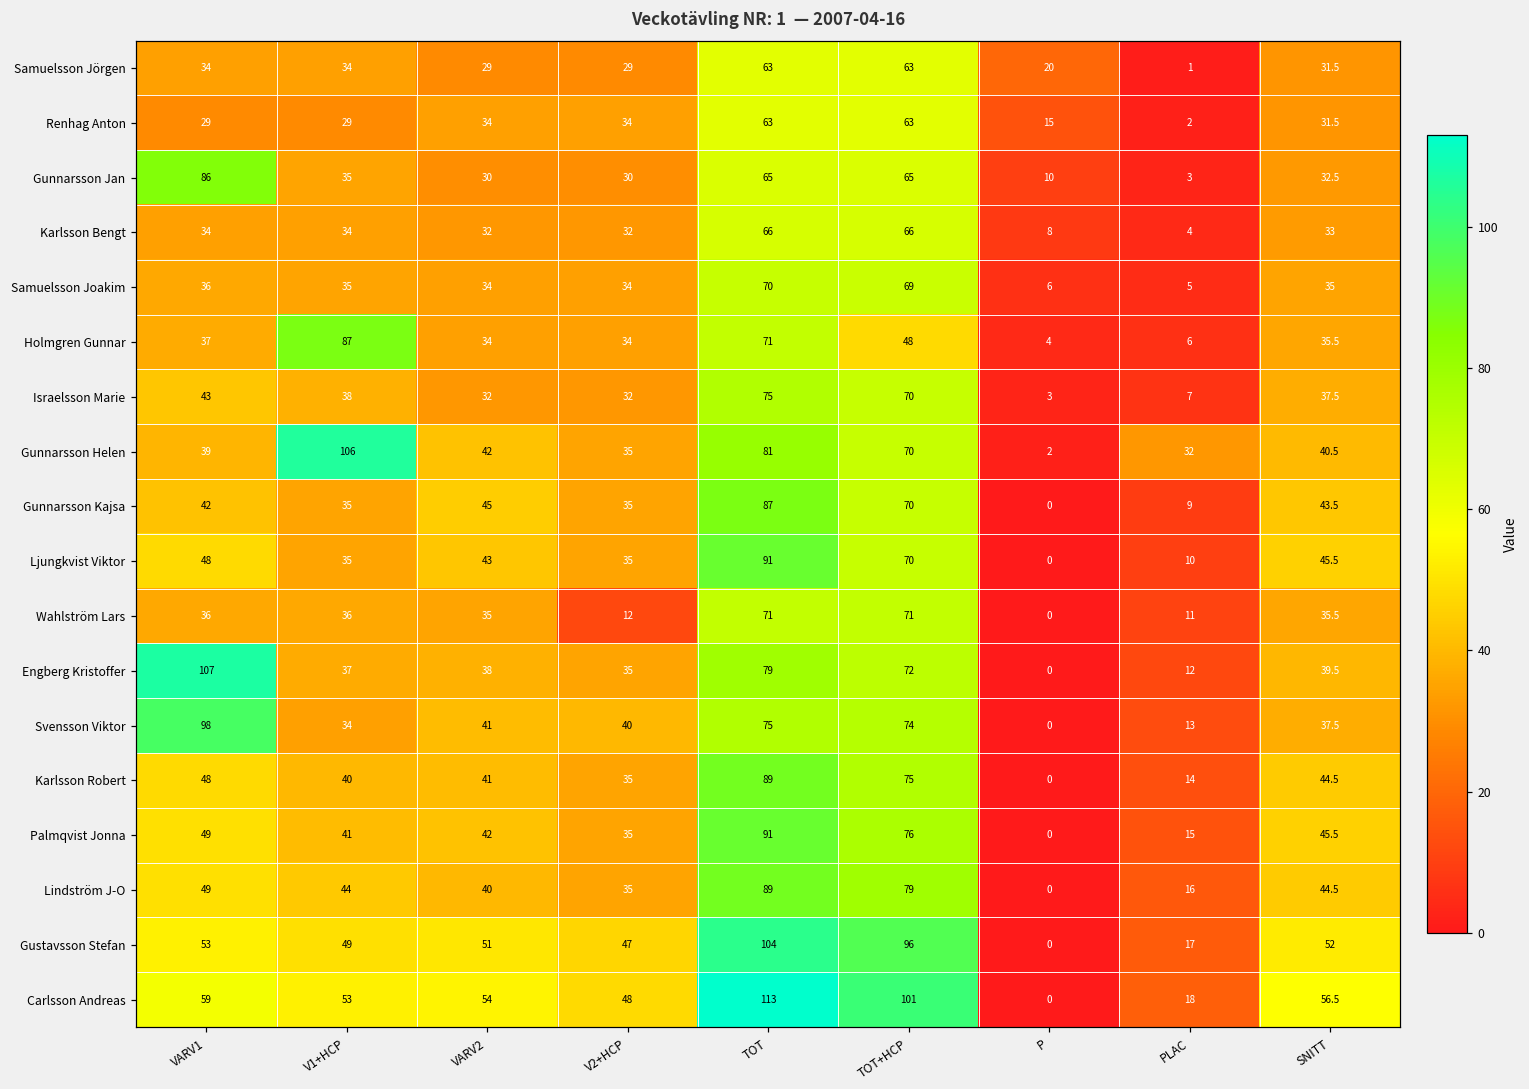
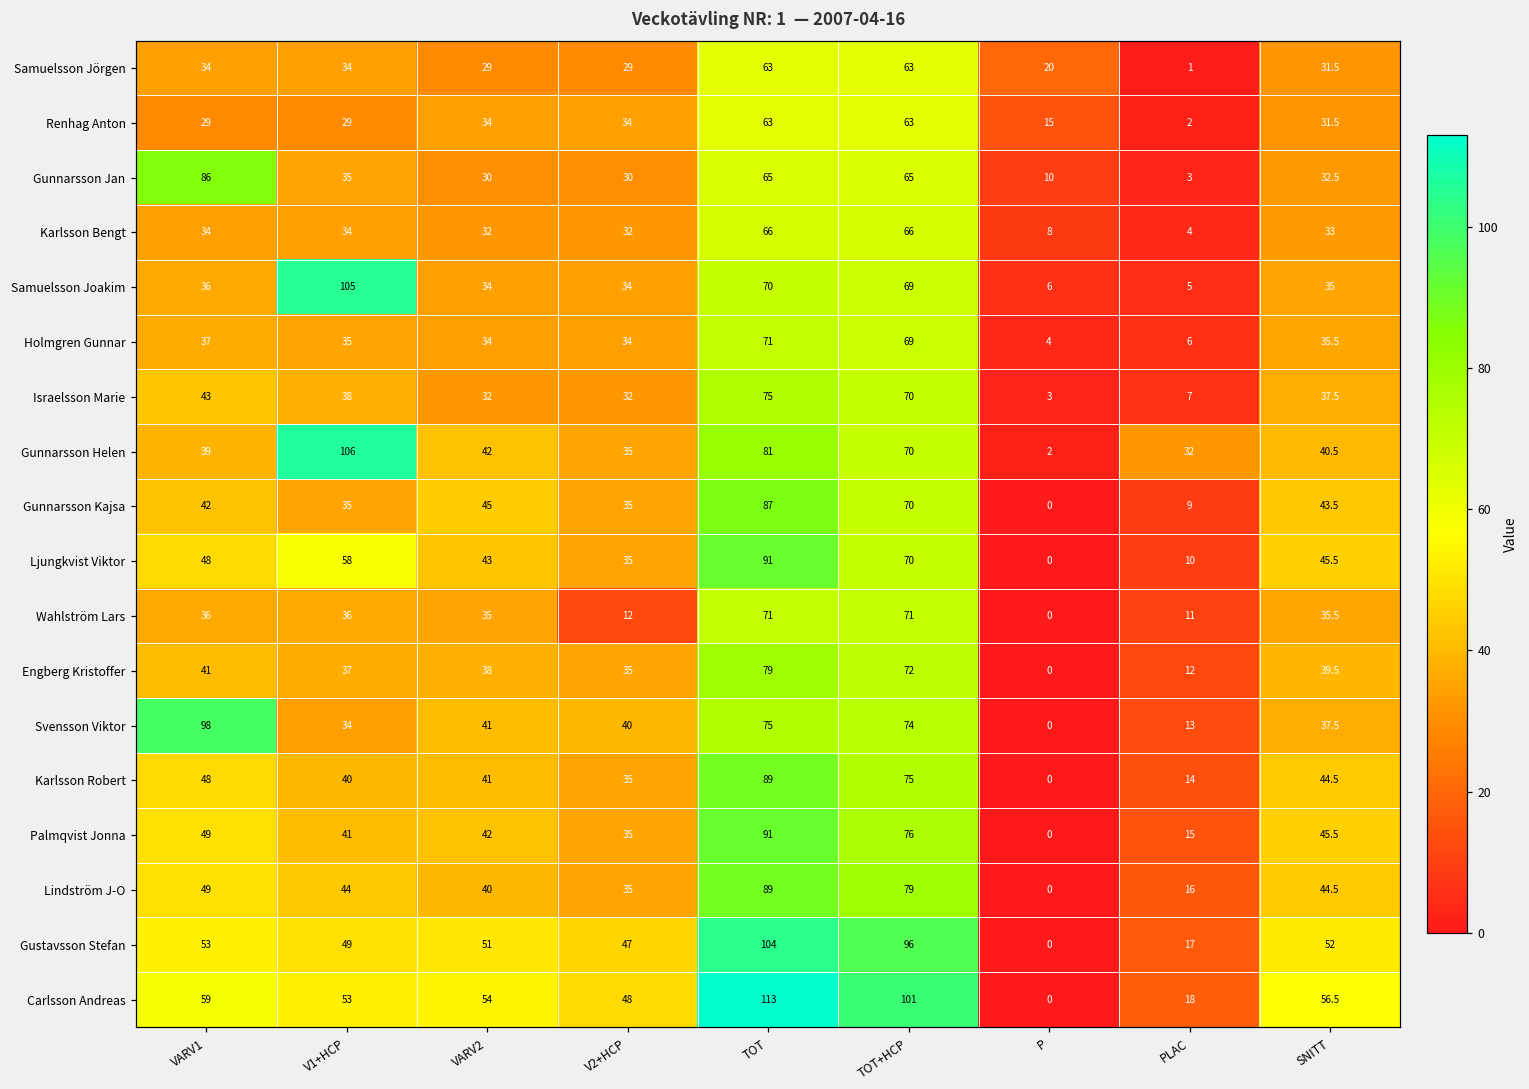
Samuelsson Joakim, V1+HCP: 35 -> 105
Holmgren Gunnar, V1+HCP: 87 -> 35
Holmgren Gunnar, TOT+HCP: 48 -> 69
Ljungkvist Viktor, V1+HCP: 35 -> 58
Engberg Kristoffer, VARV1: 107 -> 41
